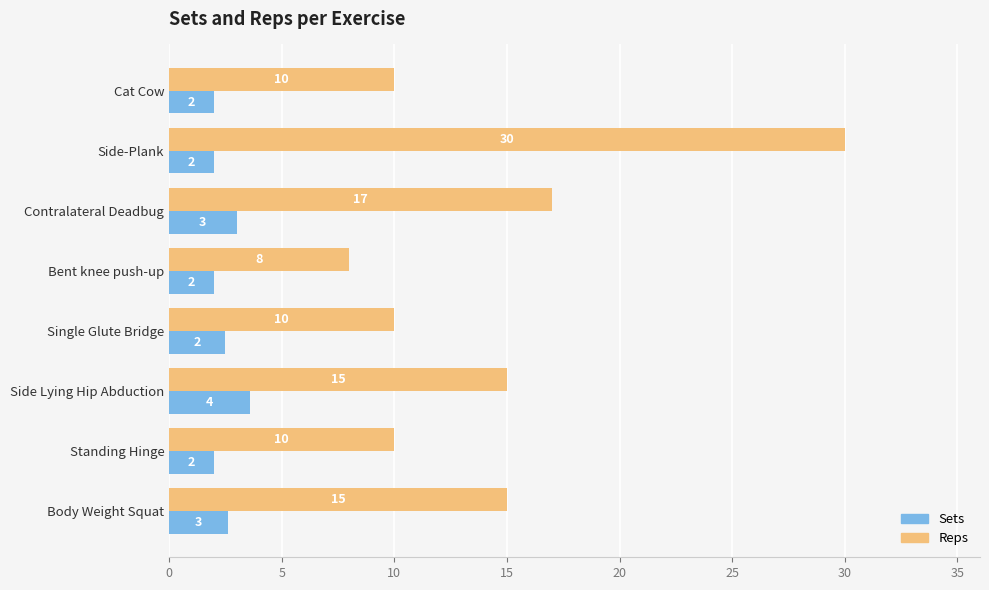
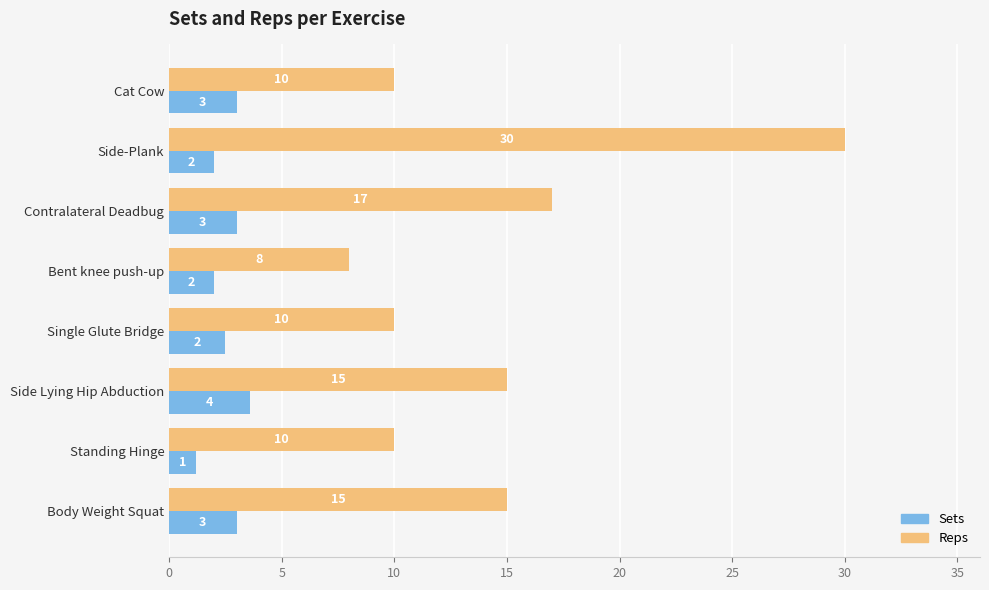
Sets, Cat Cow: 2 -> 3
Sets, Standing Hinge: 2 -> 1
Sets, Body Weight Squat: 2.6 -> 3.0
